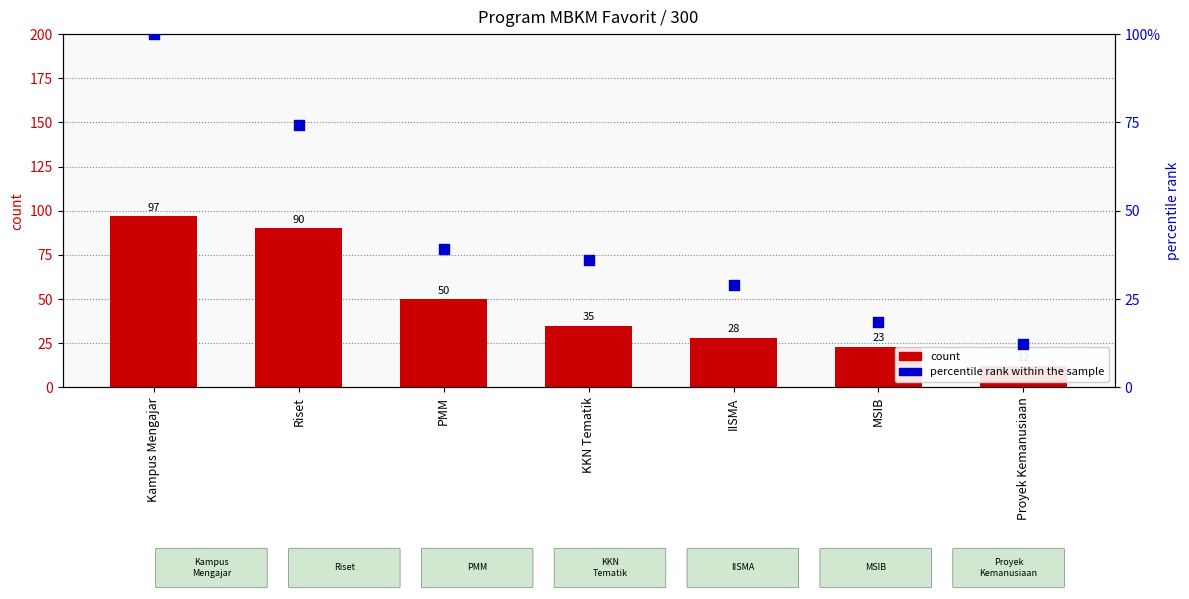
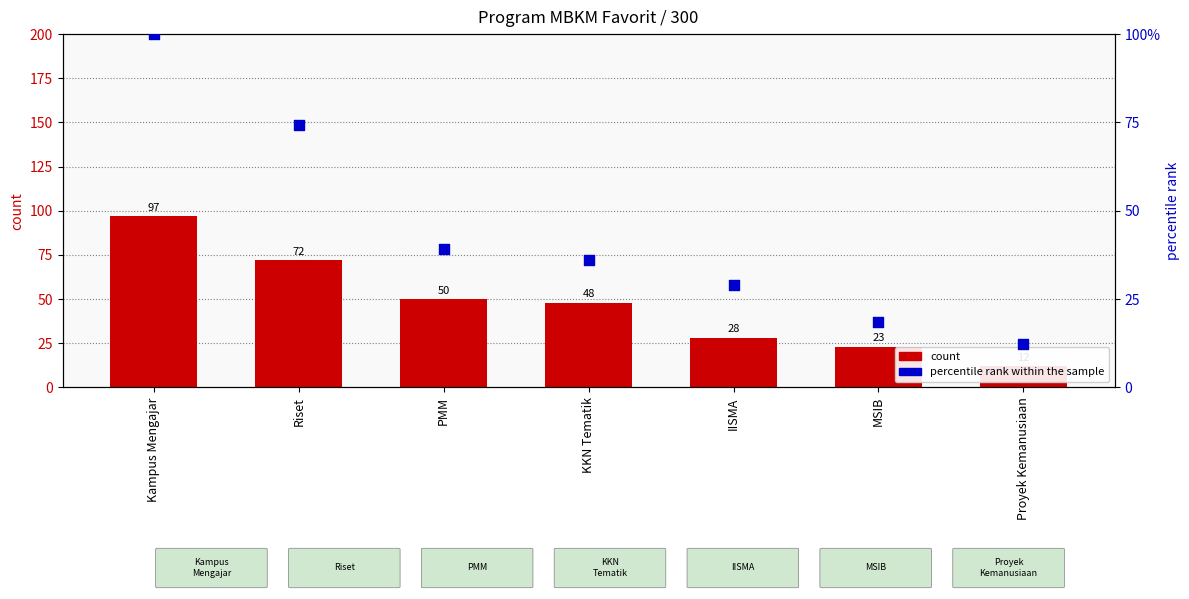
count, Riset: 90 -> 72
count, KKN Tematik: 35 -> 48
